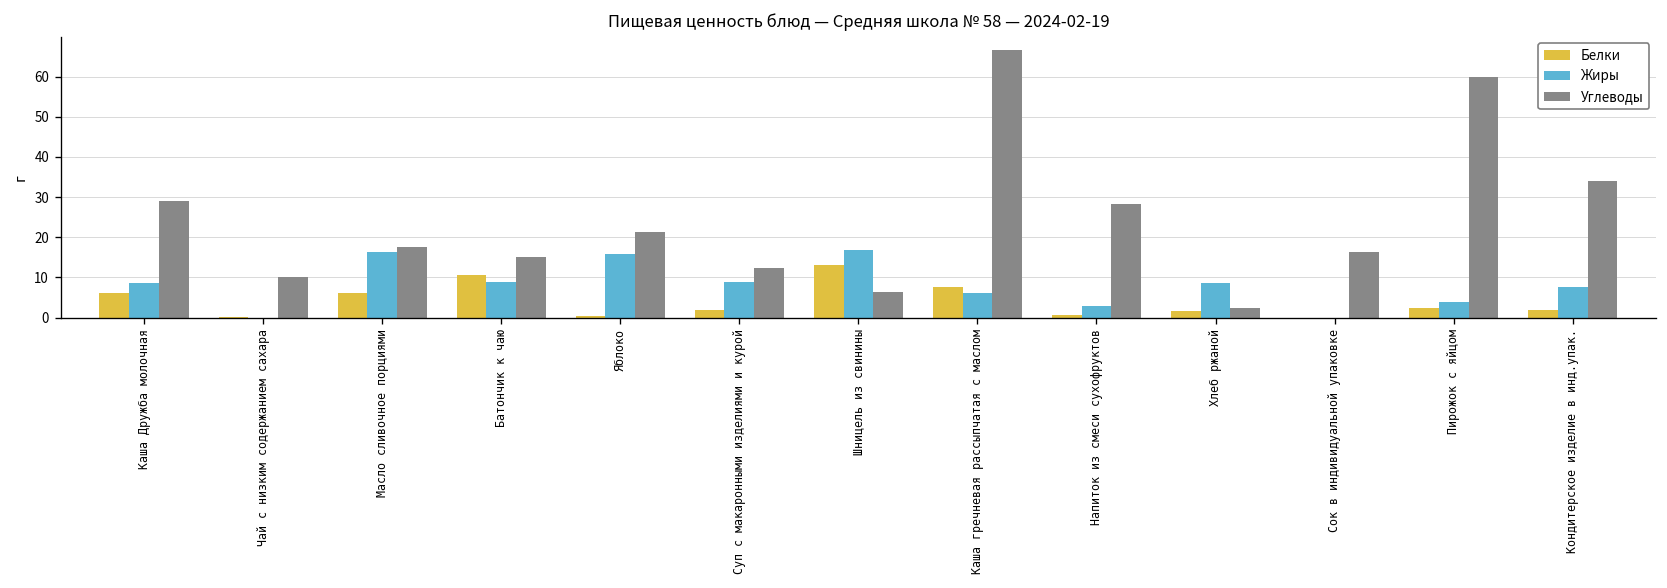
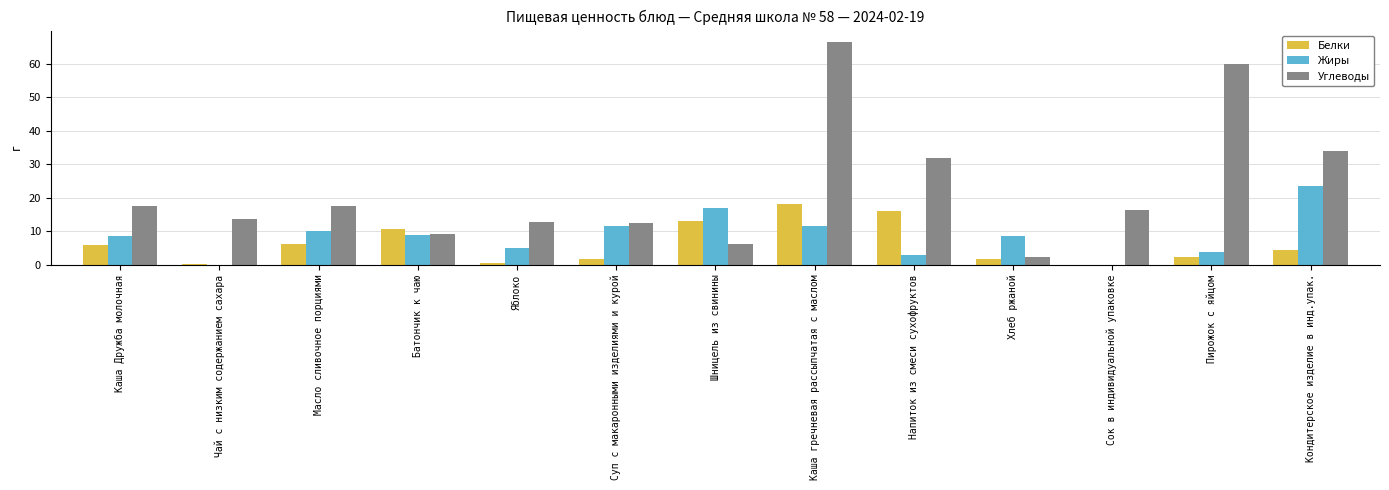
Углеводы, Каша Дружба молочная: 29 -> 18
Углеводы, Чай с низким содержанием сахара: 10 -> 14
Жиры, Масло сливочное порциями: 16 -> 10
Углеводы, Батончик к чаю: 15 -> 9
Жиры, Яблоко: 16 -> 5
Углеводы, Яблоко: 21 -> 13
Жиры, Суп с макаронными изделиями и курой: 9 -> 11
Белки, Каша гречневая рассыпчатая с маслом: 8 -> 18
Жиры, Каша гречневая рассыпчатая с маслом: 6 -> 12
Белки, Напиток из смеси сухофруктов: 1 -> 16
Углеводы, Напиток из смеси сухофруктов: 28 -> 32
Белки, Кондитерское изделие в инд.упак.: 2 -> 4
Жиры, Кондитерское изделие в инд.упак.: 8 -> 23
